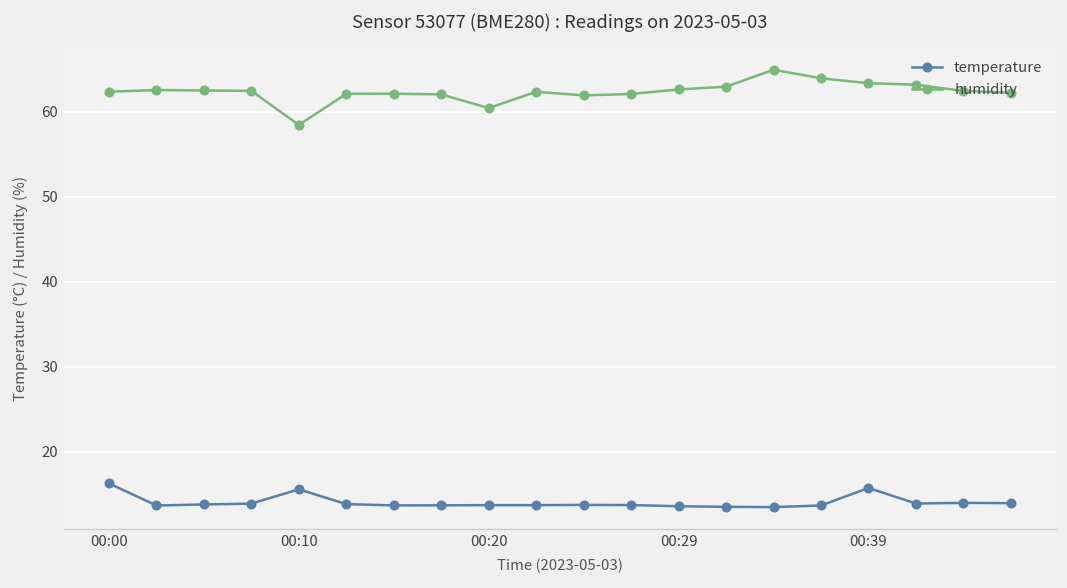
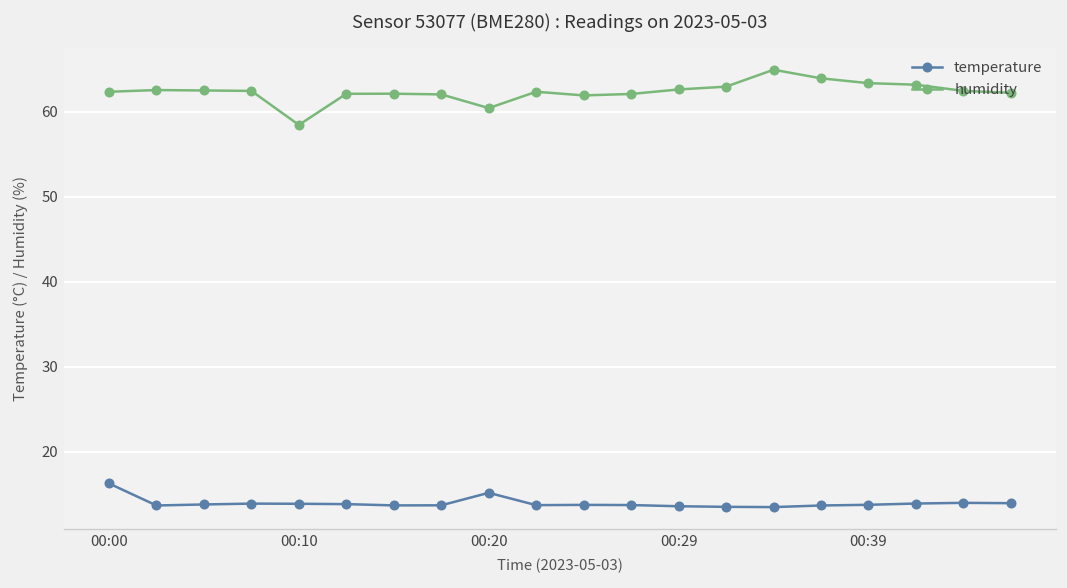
temperature, 00:10: 16 -> 14
temperature, 00:20: 14 -> 15
temperature, 00:39: 16 -> 14
